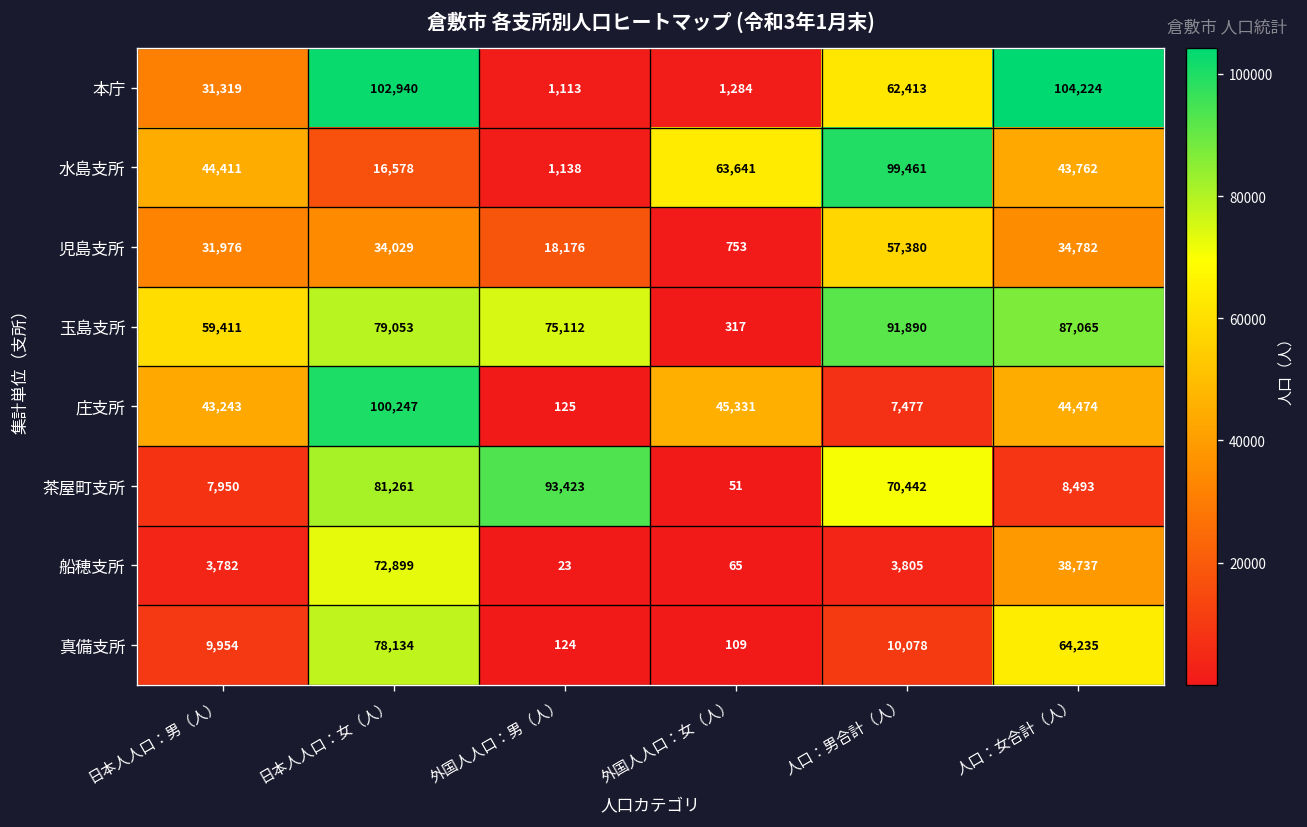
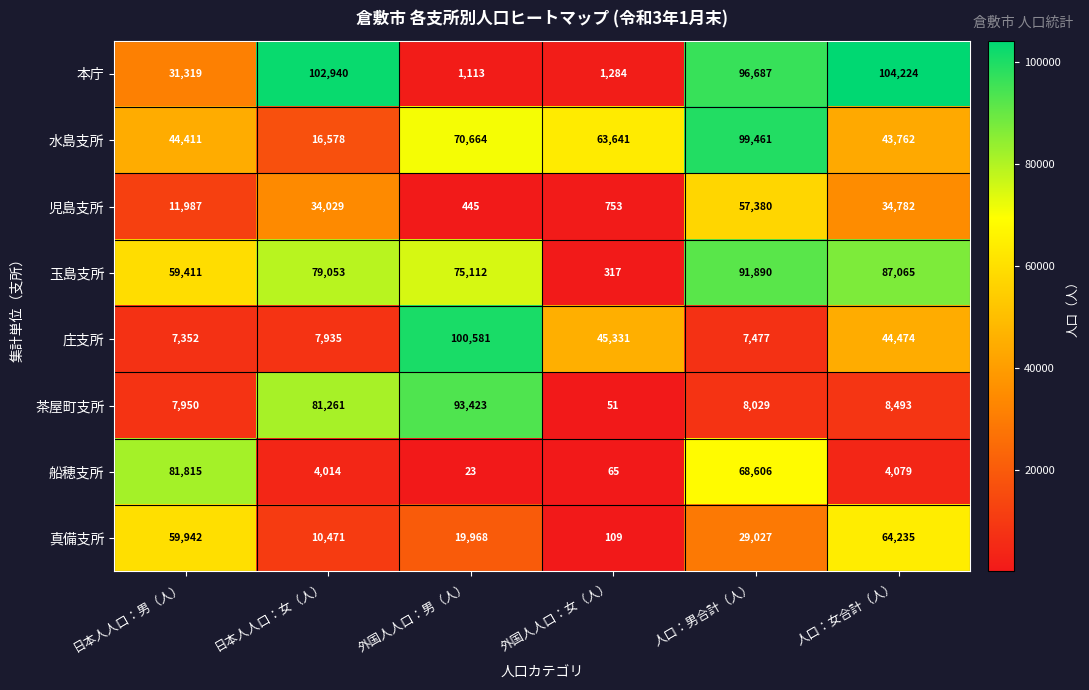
本庁, 人口：男合計（人）: 62,413 -> 96,687
水島支所, 外国人人口：男（人）: 1,138 -> 70,664
児島支所, 日本人人口：男（人）: 31,976 -> 11,987
児島支所, 外国人人口：男（人）: 18,176 -> 445
庄支所, 日本人人口：男（人）: 43,243 -> 7,352
庄支所, 日本人人口：女（人）: 100,247 -> 7,935
庄支所, 外国人人口：男（人）: 125 -> 100,581
茶屋町支所, 人口：男合計（人）: 70,442 -> 8,029
船穂支所, 日本人人口：男（人）: 3,782 -> 81,815
船穂支所, 日本人人口：女（人）: 72,899 -> 4,014
船穂支所, 人口：男合計（人）: 3,805 -> 68,606
船穂支所, 人口：女合計（人）: 38,737 -> 4,079
真備支所, 日本人人口：男（人）: 9,954 -> 59,942
真備支所, 日本人人口：女（人）: 78,134 -> 10,471
真備支所, 外国人人口：男（人）: 124 -> 19,968
真備支所, 人口：男合計（人）: 10,078 -> 29,027
